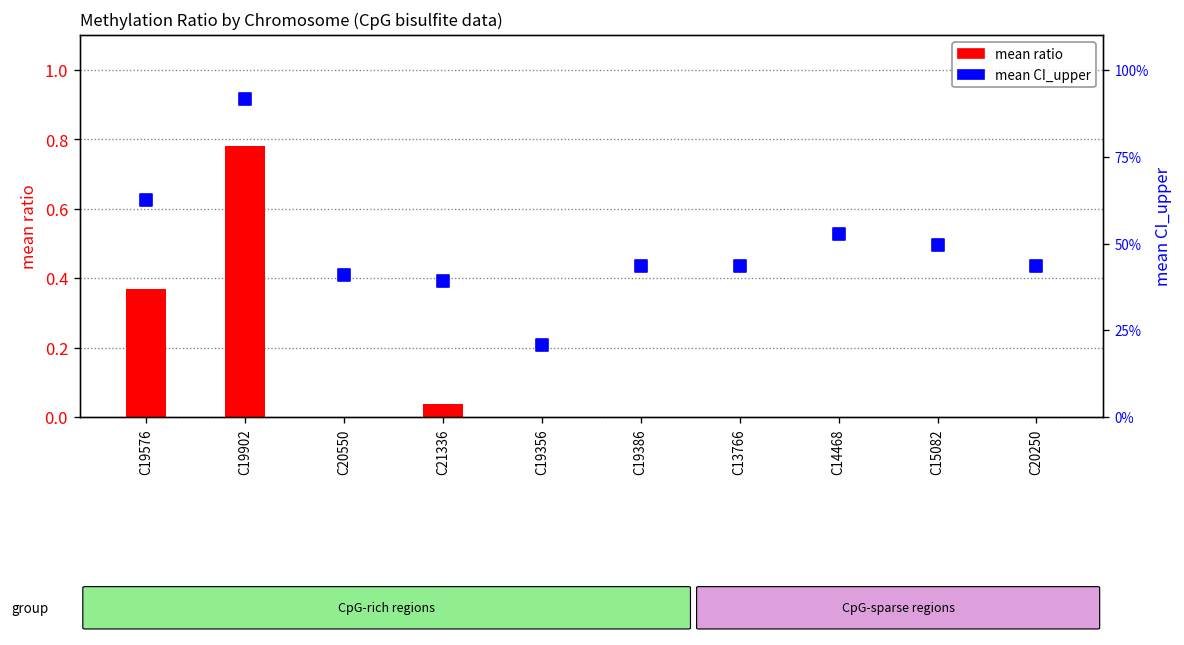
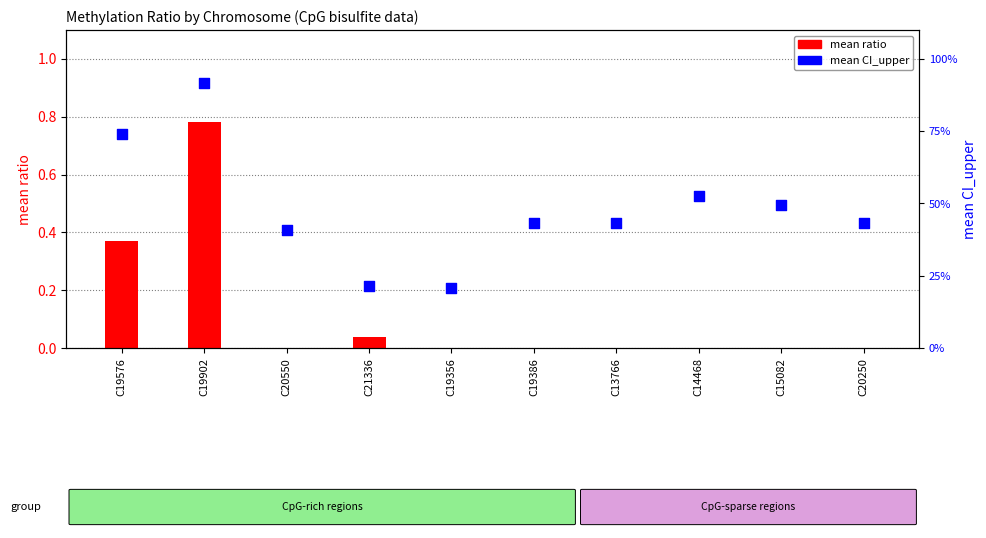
mean CI_upper, C19576: 63% -> 74%
mean CI_upper, C21336: 39% -> 21%
